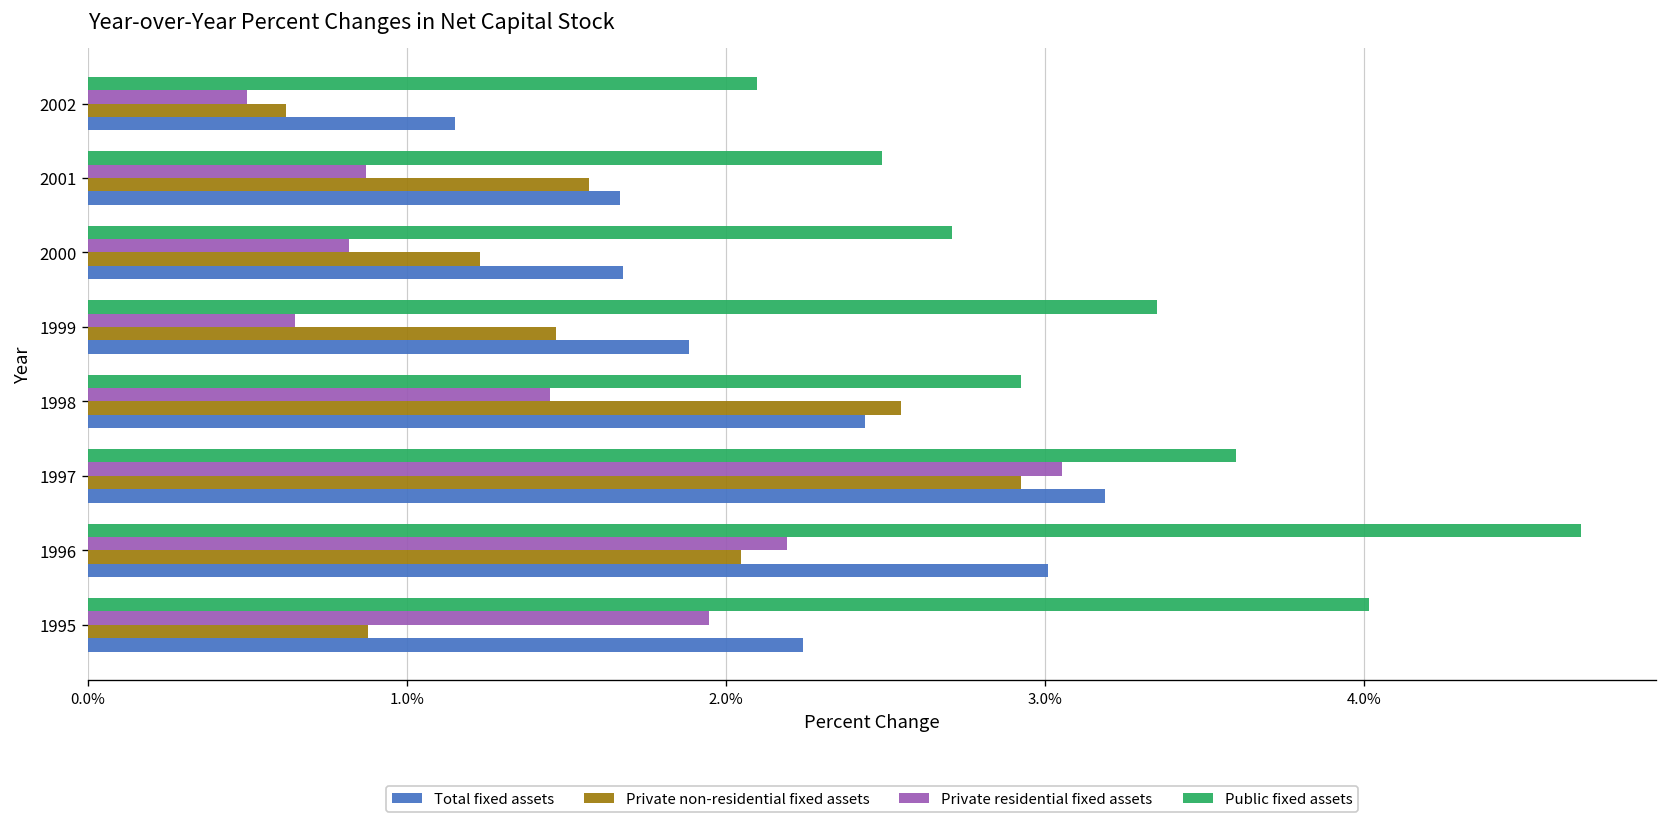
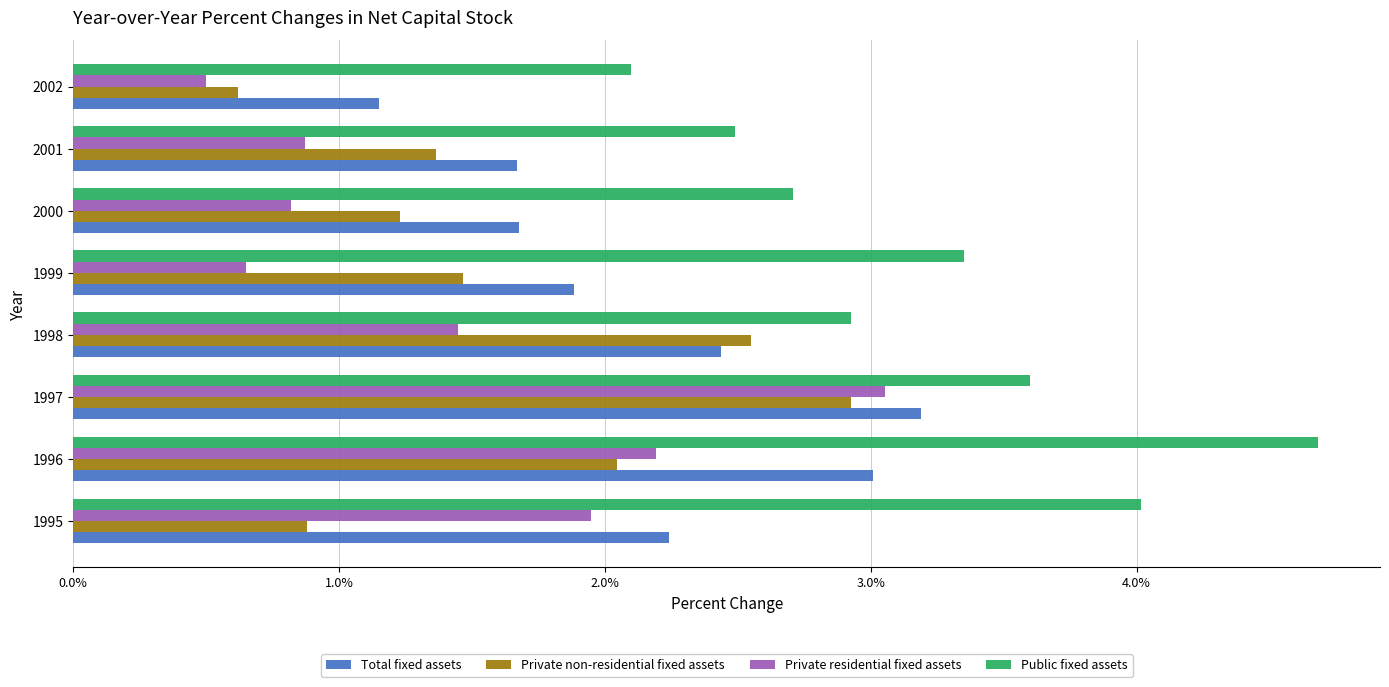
Private non-residential fixed assets, 2001: 1.57% -> 1.36%
